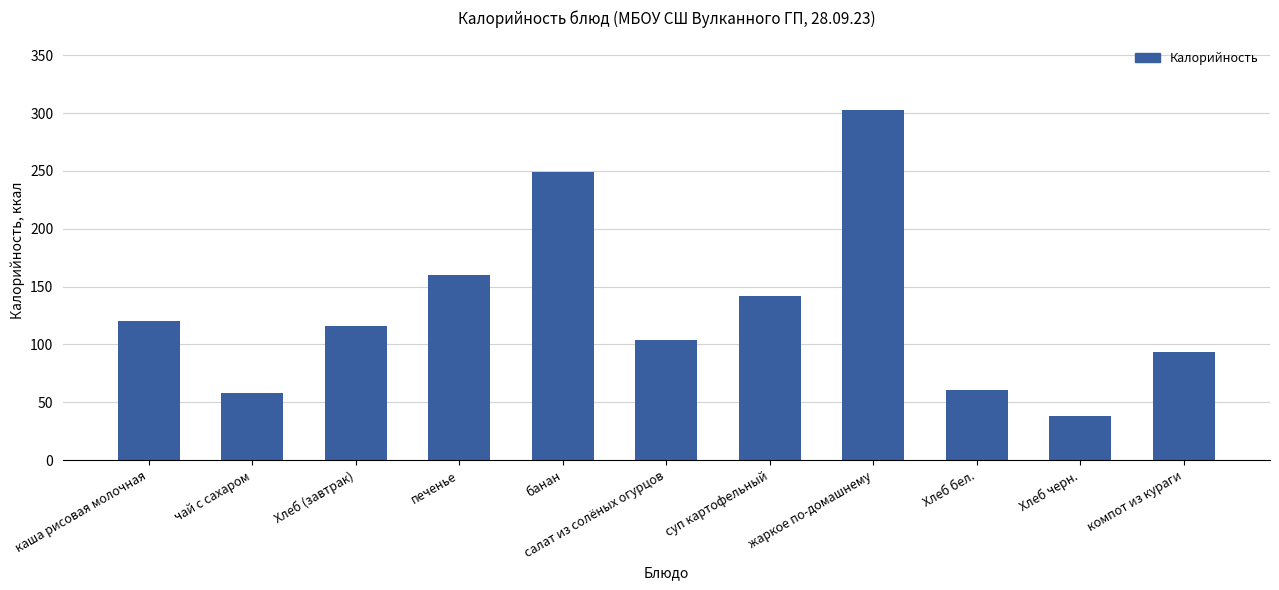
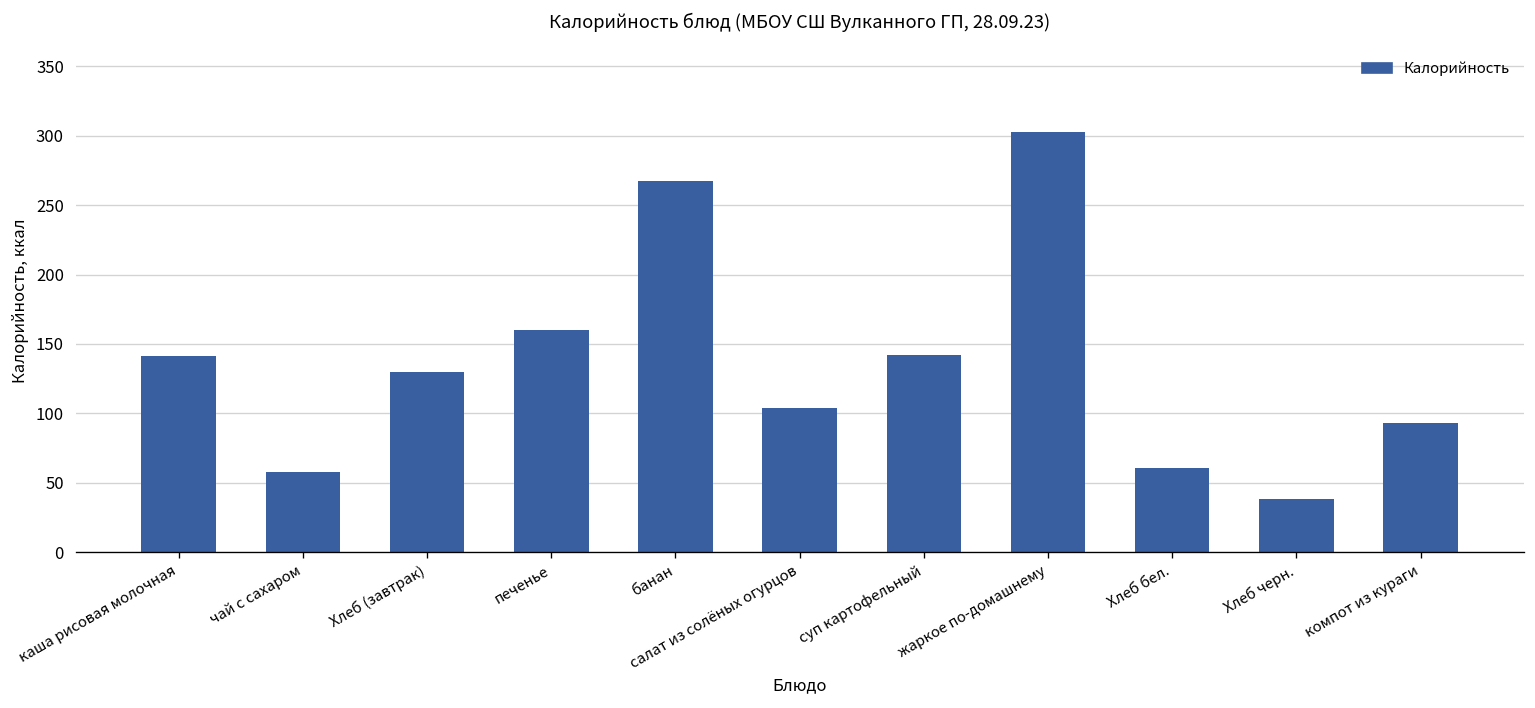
каша рисовая молочная: 120 -> 141
Хлеб (завтрак): 116 -> 130
банан: 249 -> 268
